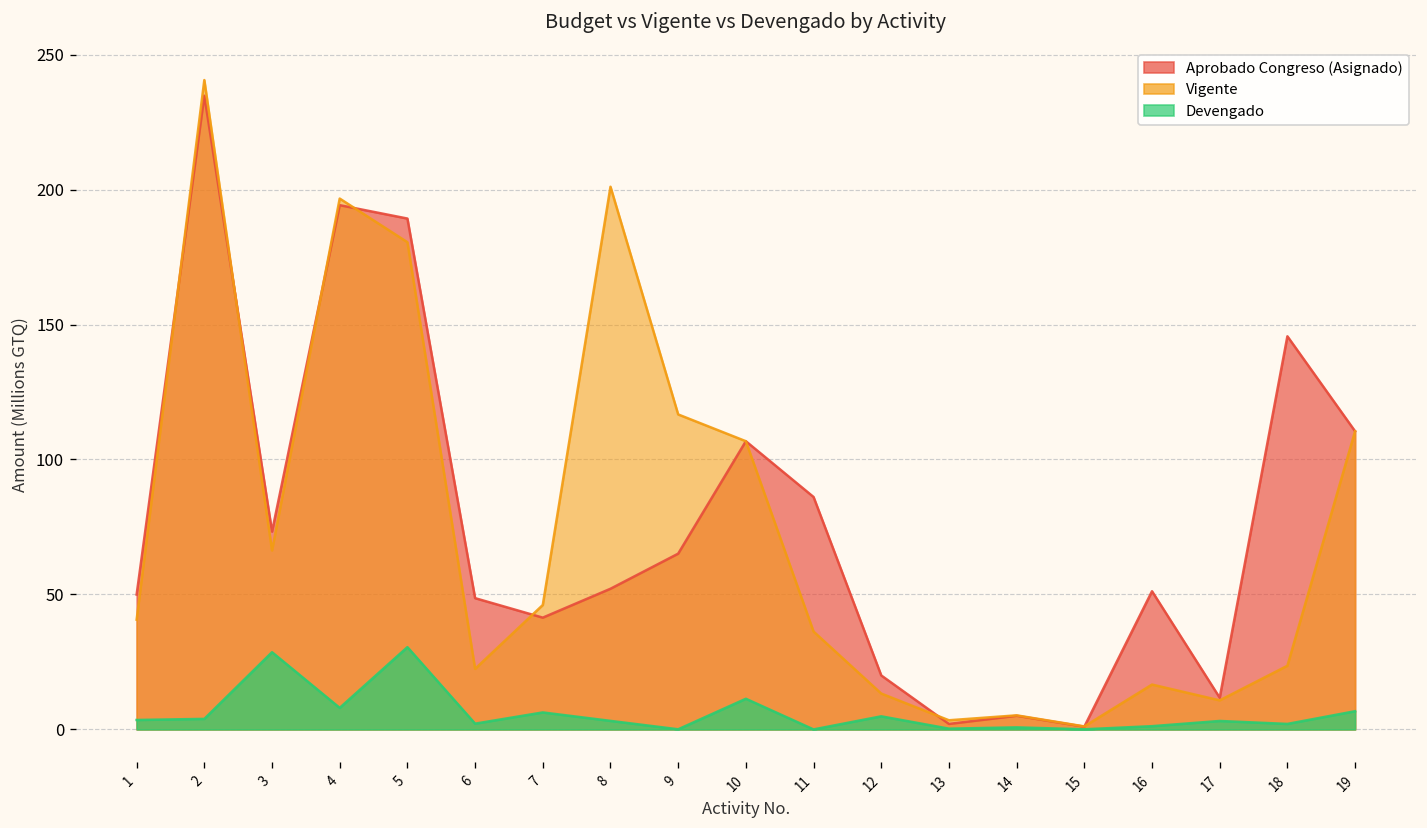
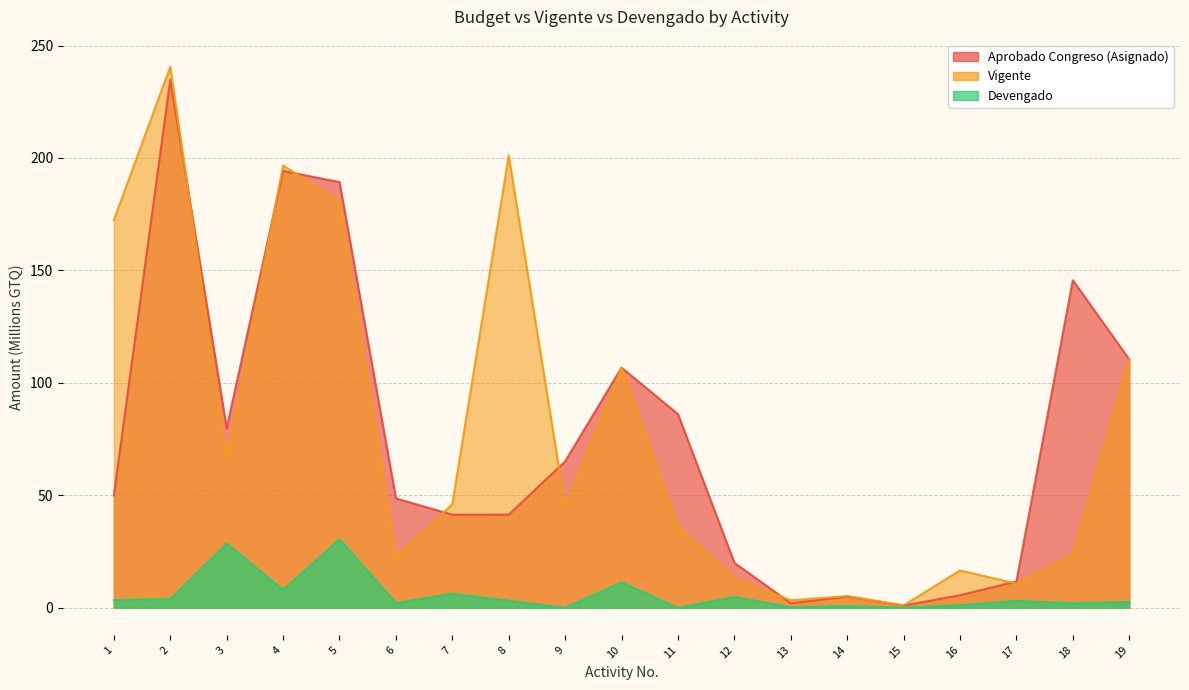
Vigente, 1: 41 -> 172
Aprobado Congreso (Asignado), 3: 73 -> 80
Aprobado Congreso (Asignado), 8: 52 -> 41
Vigente, 9: 117 -> 45
Aprobado Congreso (Asignado), 16: 51 -> 6
Devengado, 19: 7 -> 3
